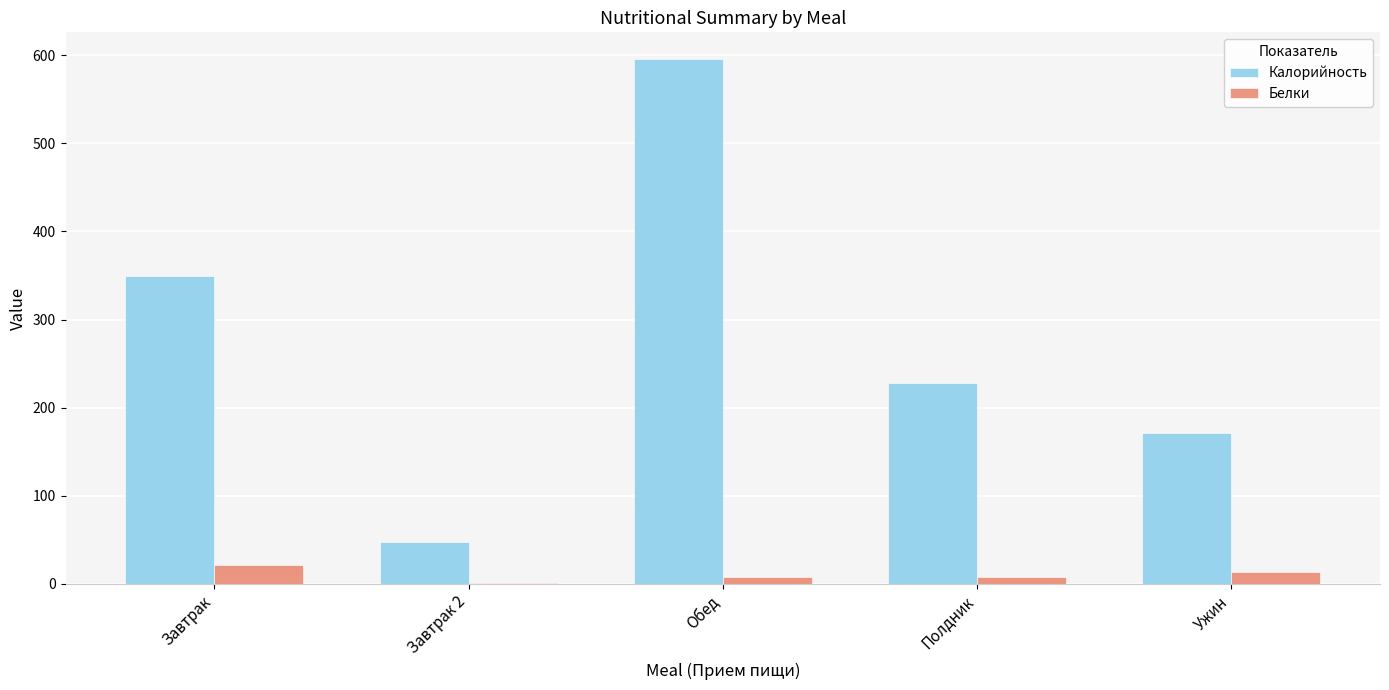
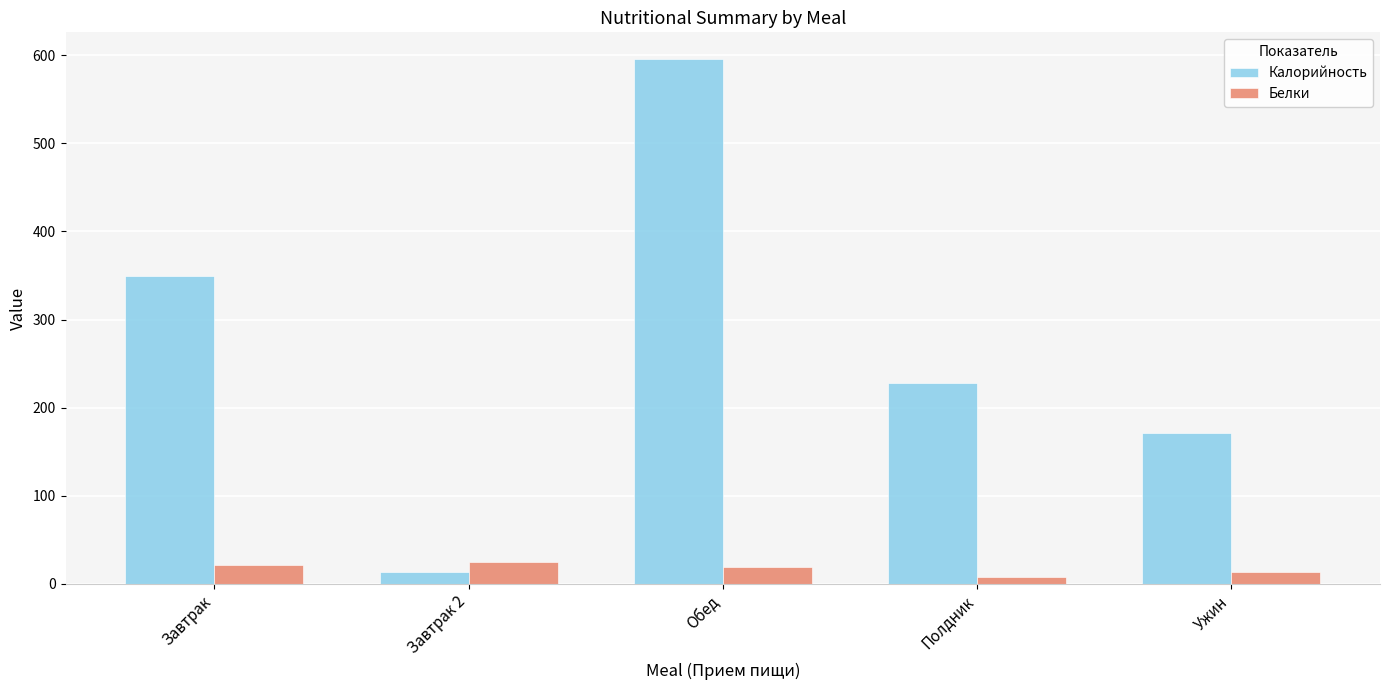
Калорийность, Завтрак 2: 50 -> 10
Белки, Завтрак 2: 0 -> 30
Белки, Обед: 10 -> 20
